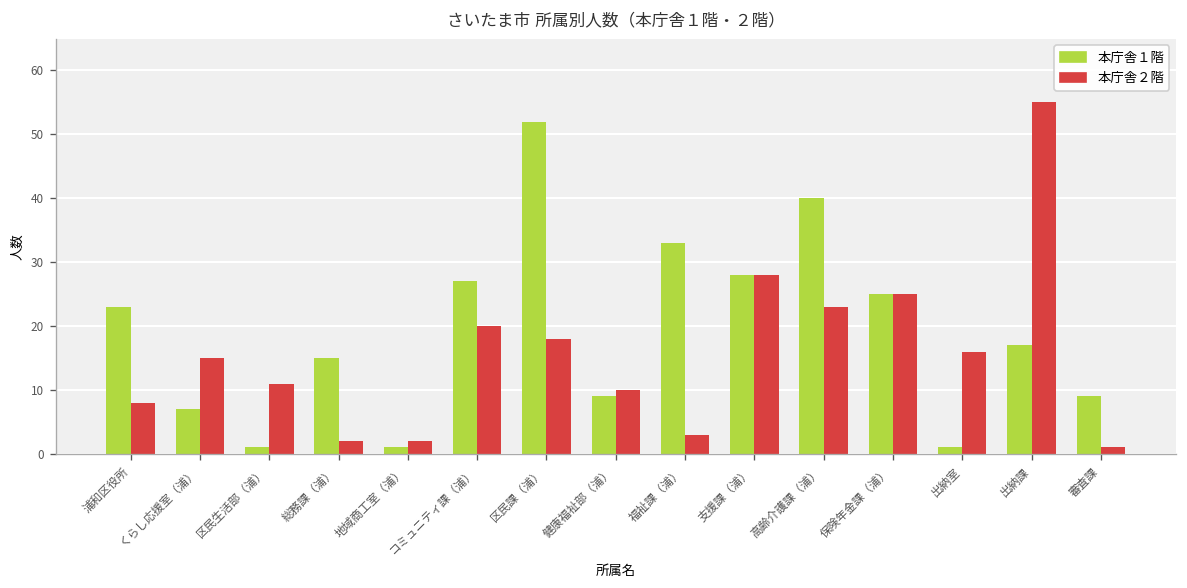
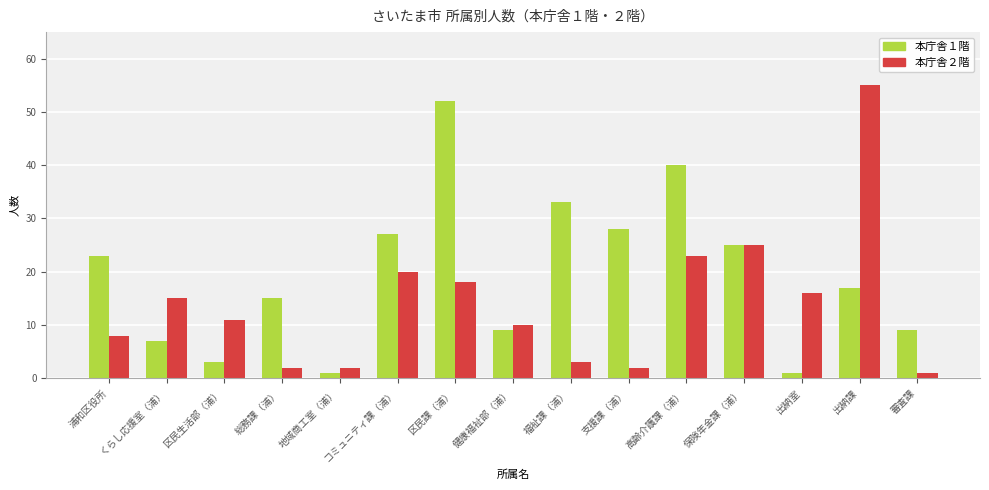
本庁舎１階, 区民生活部（浦）: 1 -> 3
本庁舎２階, 支援課（浦）: 28 -> 2
